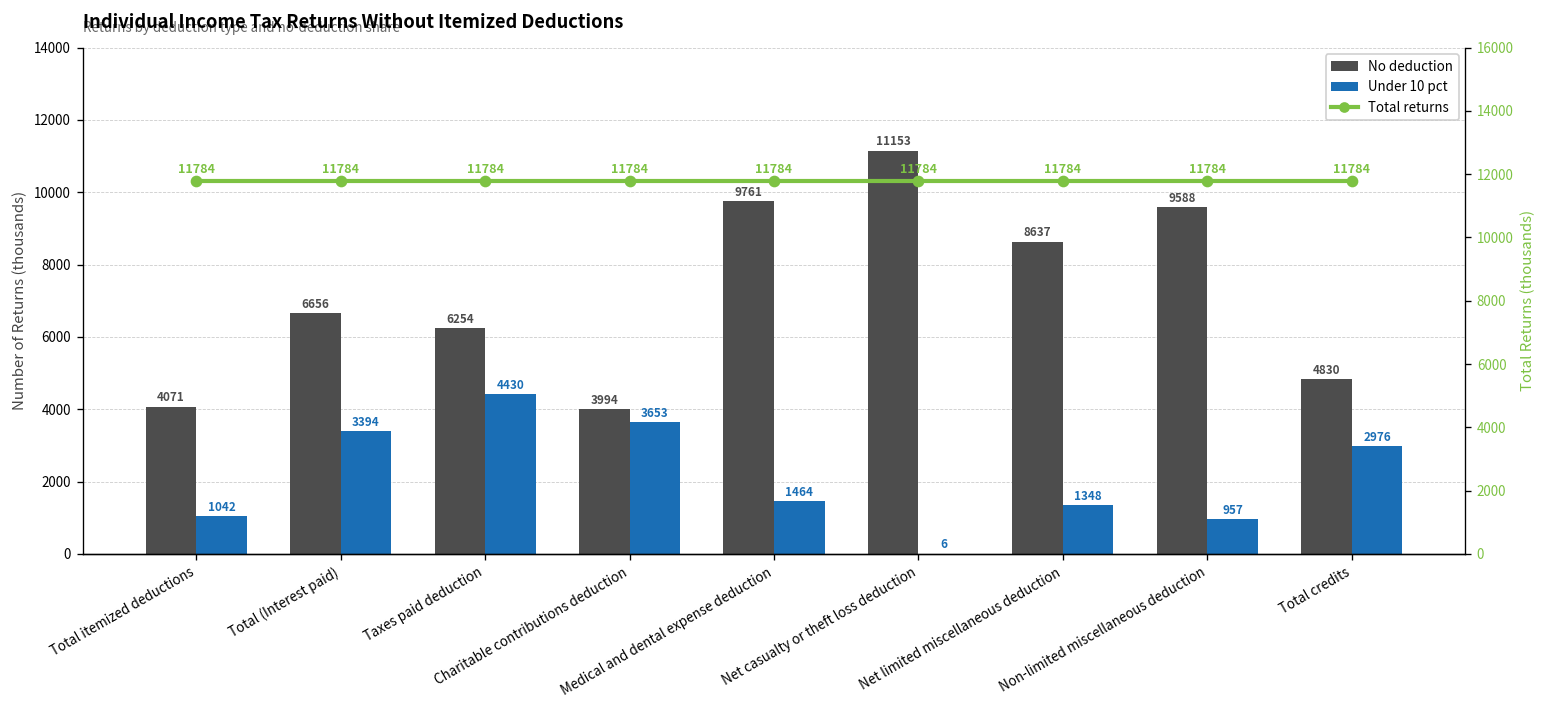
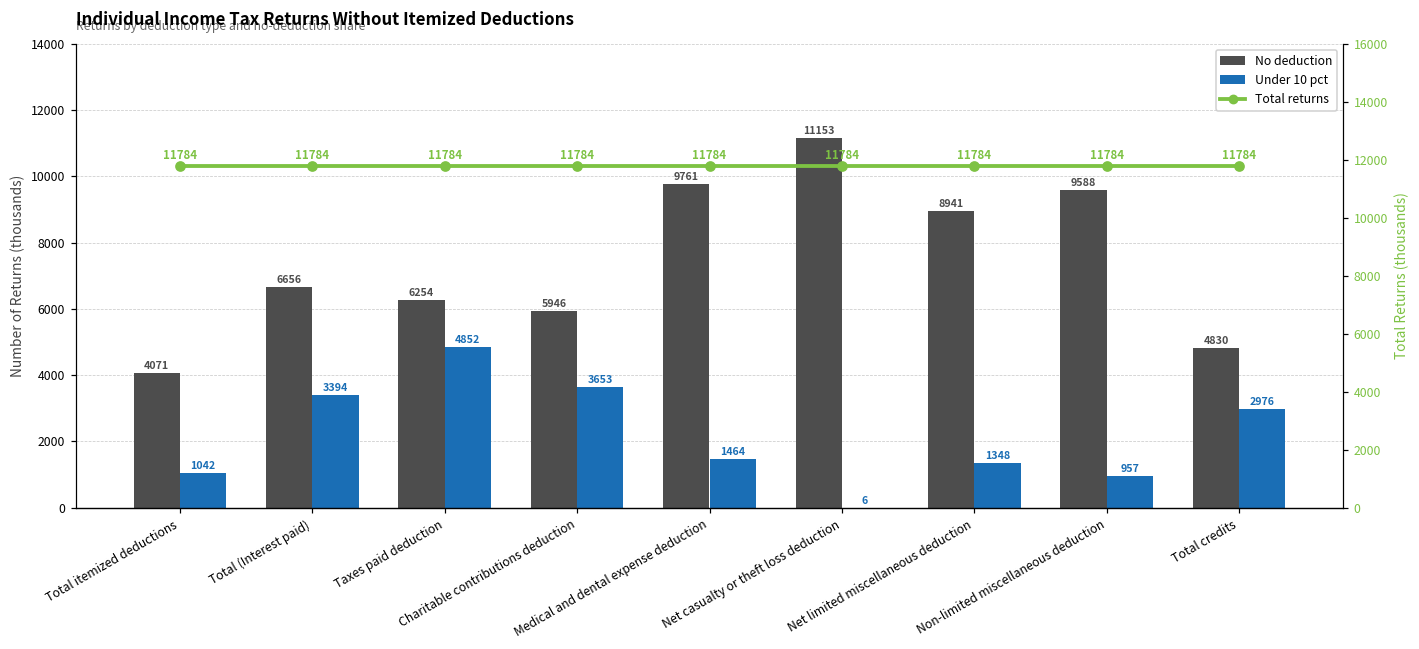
Under 10 pct, Taxes paid deduction: 4430 -> 4852
No deduction, Charitable contributions deduction: 3994 -> 5946
No deduction, Net limited miscellaneous deduction: 8637 -> 8941
